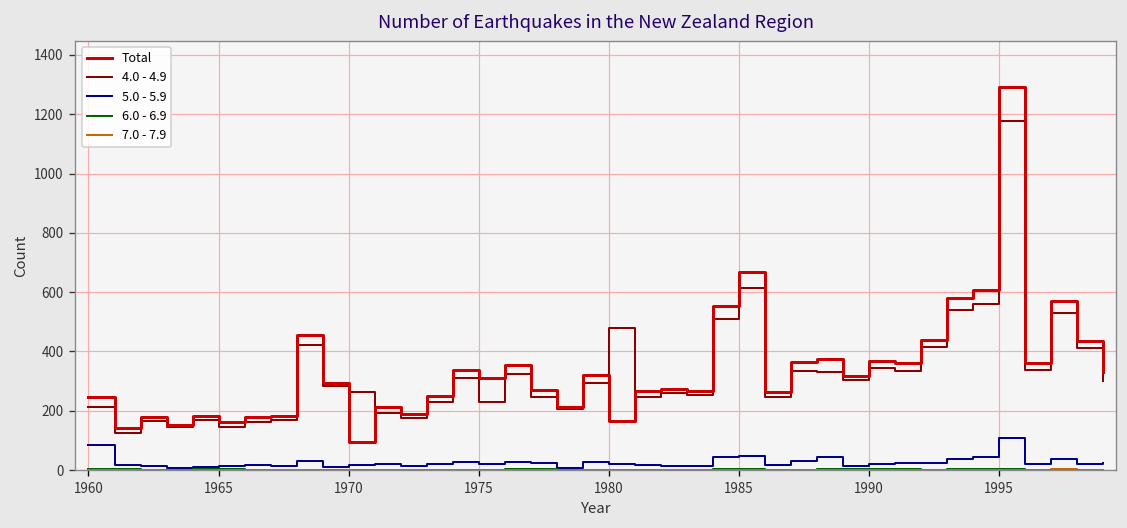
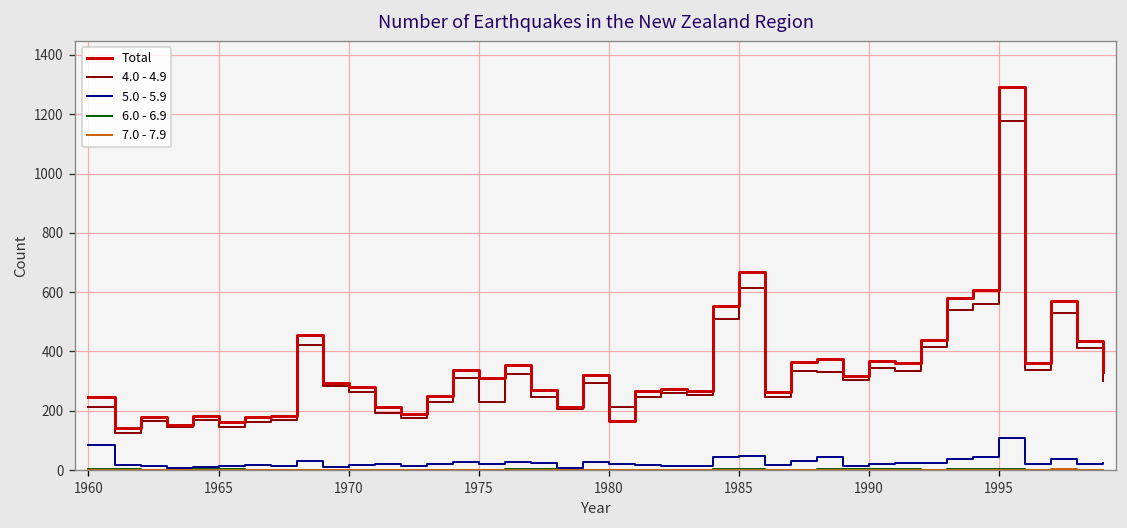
Total, 1970: 90 -> 280
4.0 - 4.9, 1980: 480 -> 210
